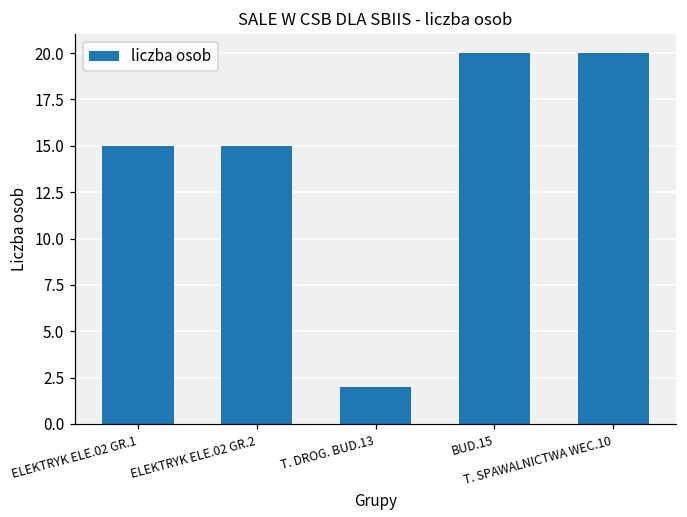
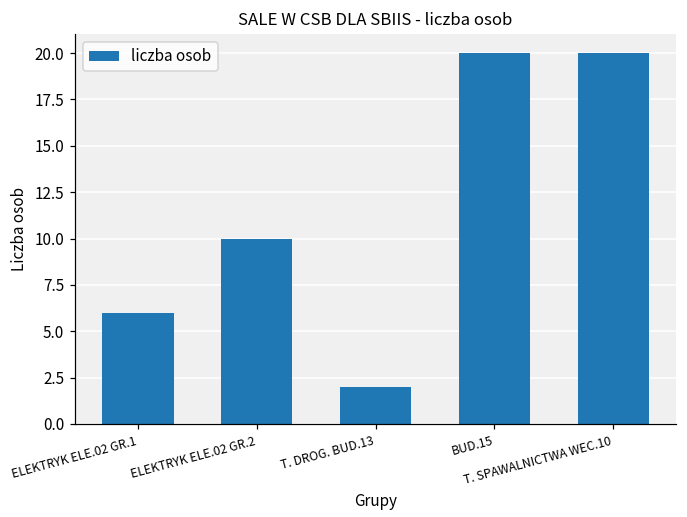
ELEKTRYK ELE.02 GR.1: 15 -> 6
ELEKTRYK ELE.02 GR.2: 15 -> 10
